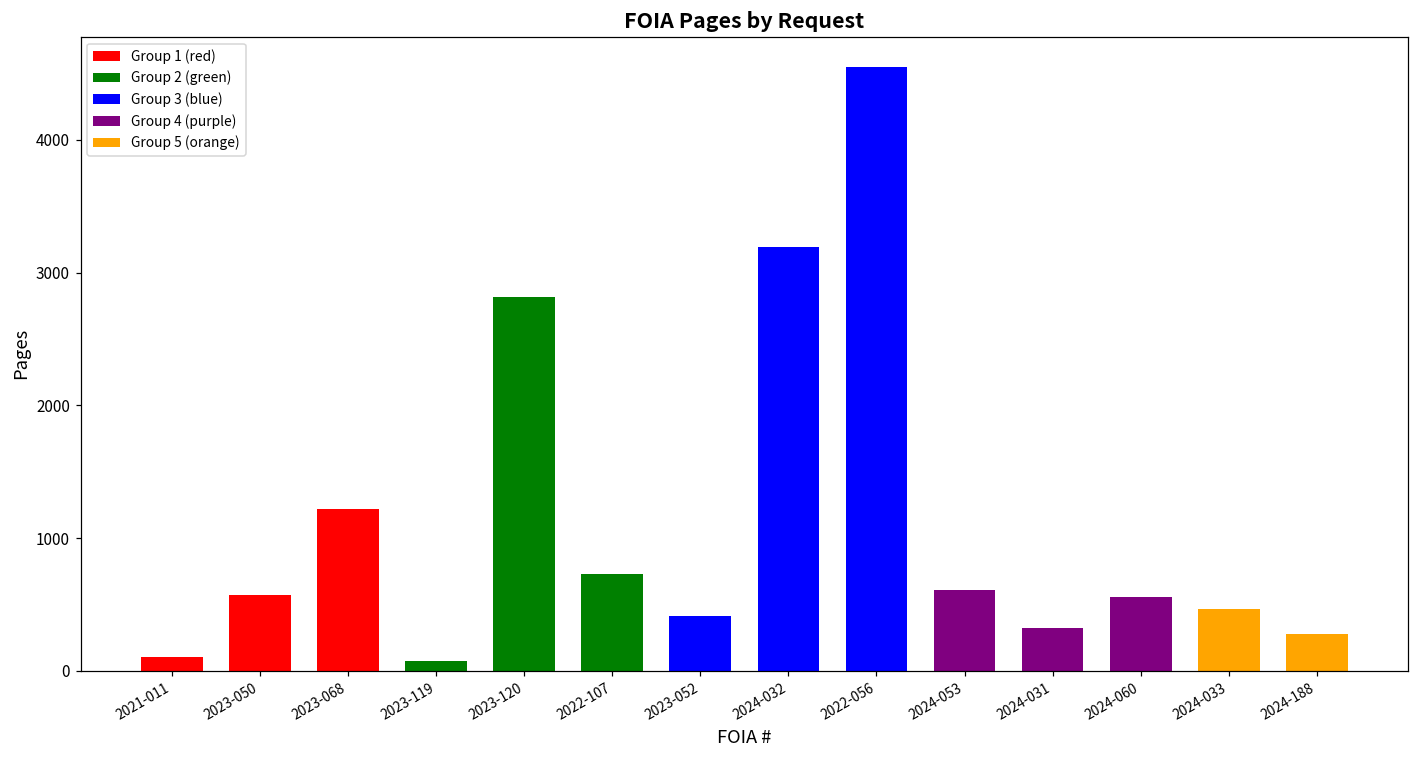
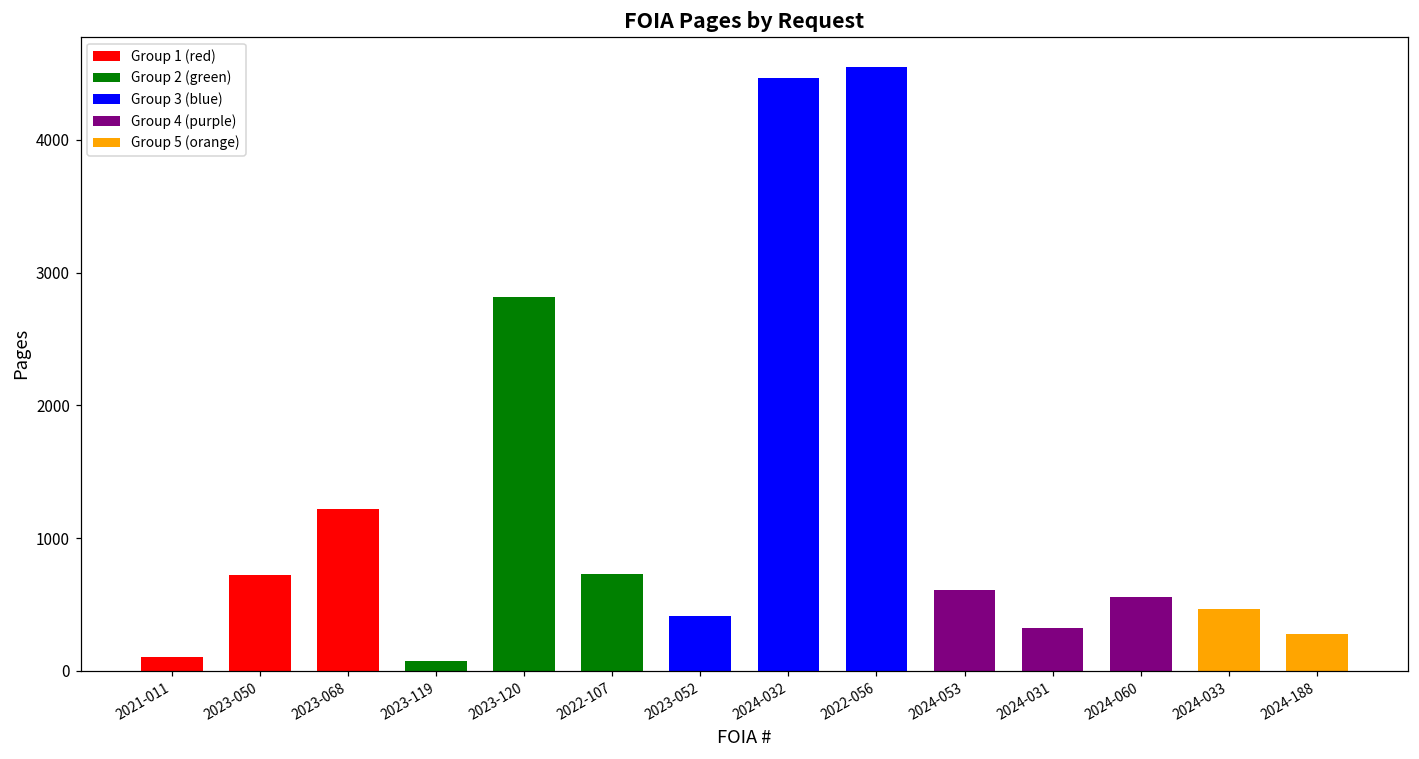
Group 1 (red), 2023-050: 570 -> 720
Group 3 (blue), 2024-032: 3190 -> 4460
